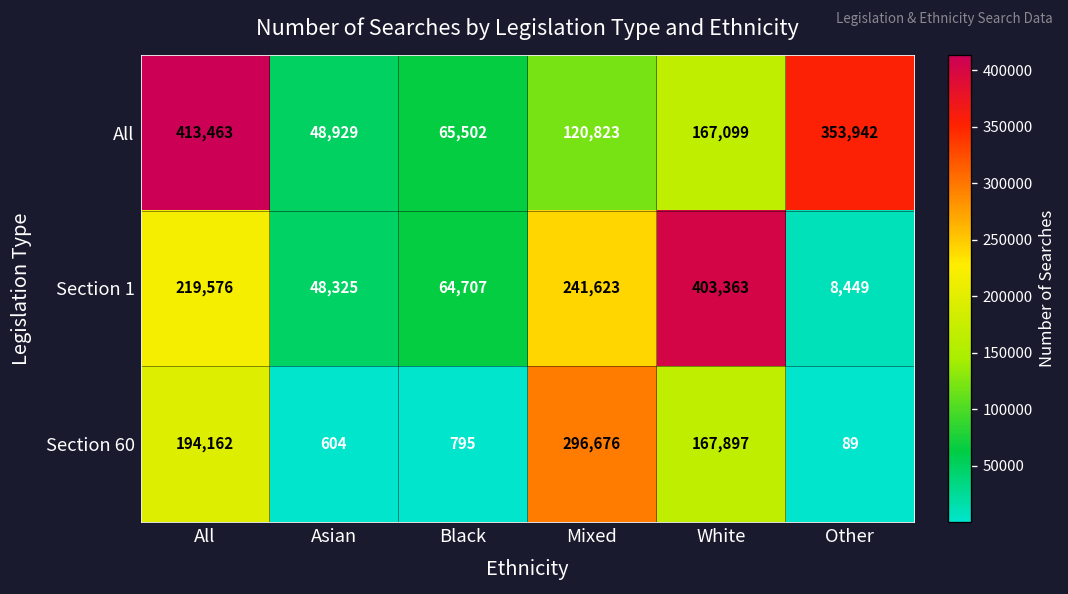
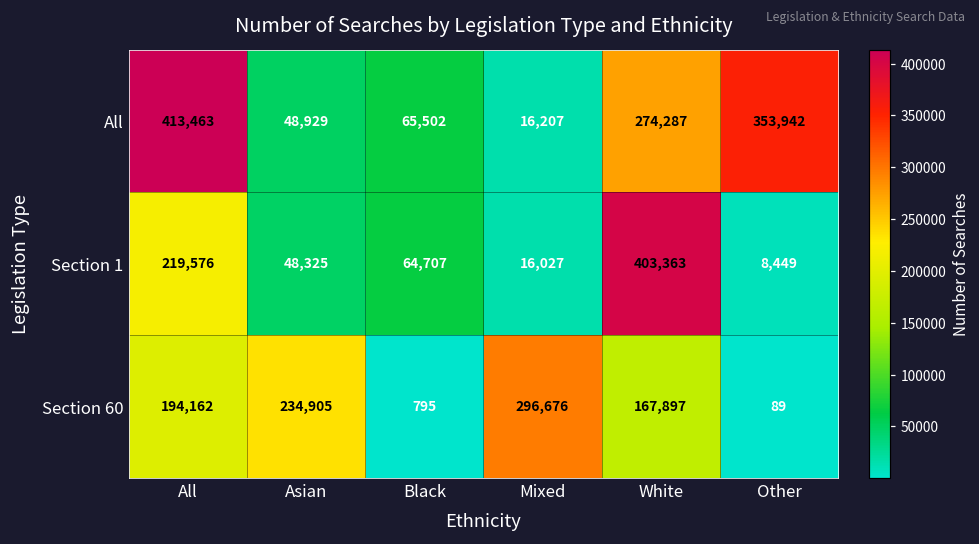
All, Mixed: 120,823 -> 16,207
All, White: 167,099 -> 274,287
Section 1, Mixed: 241,623 -> 16,027
Section 60, Asian: 604 -> 234,905
